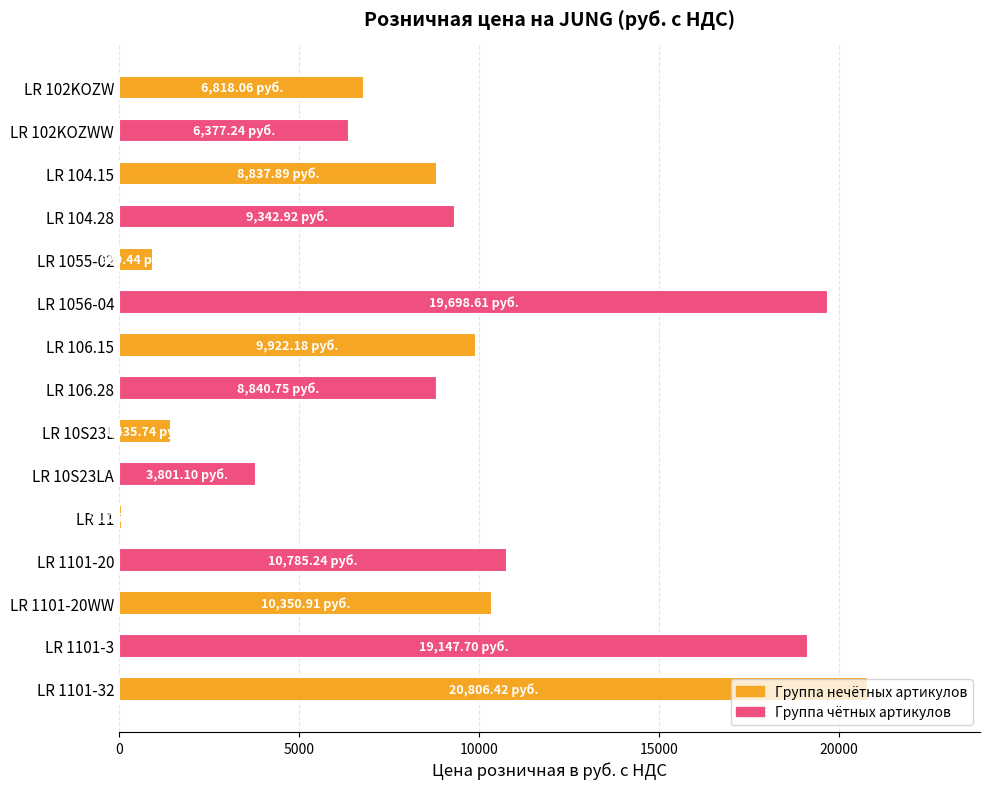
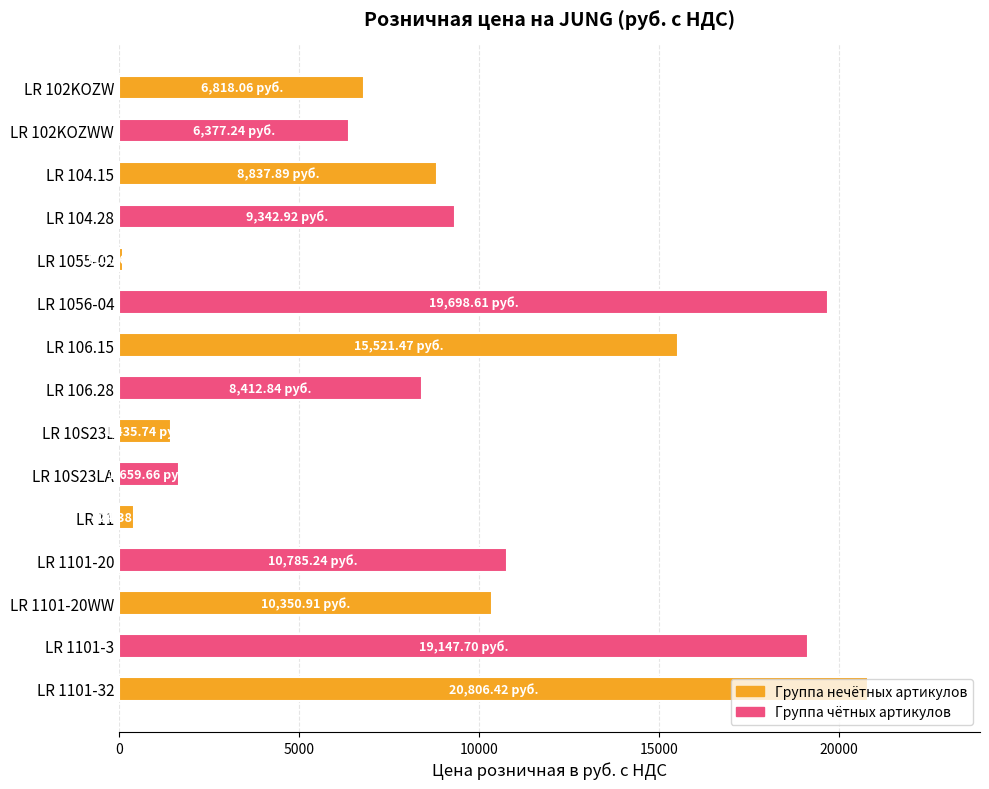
LR 1055-02: 900 -> 100
LR 106.15: 9,922.18 -> 15,521.47
LR 106.28: 8,840.75 -> 8,412.84
LR 10S23LA: 3,801.10 -> 1,659.66
LR 11: 100 -> 400
